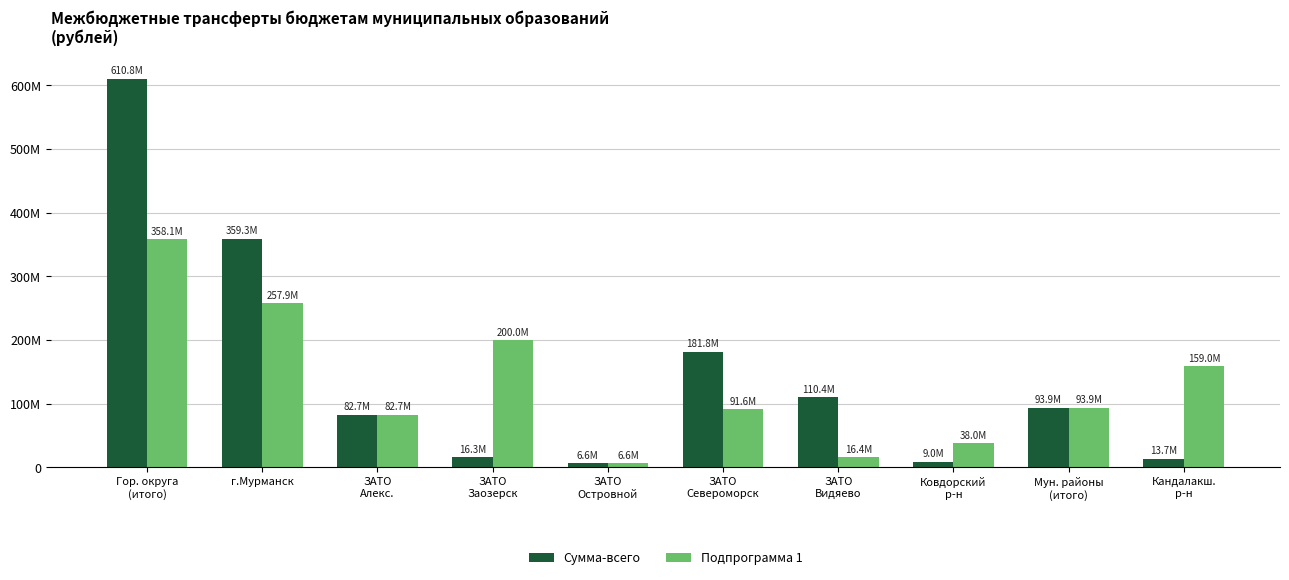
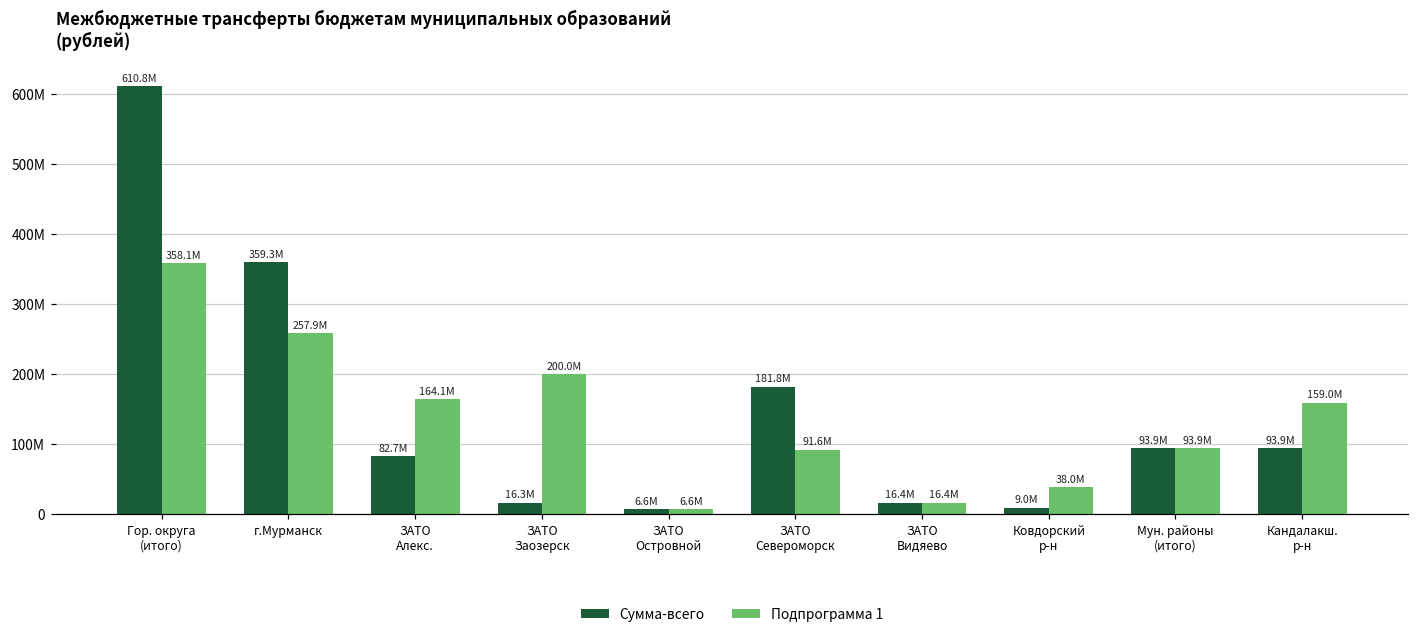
Подпрограмма 1, ЗАТО Алекс.: 82.7M -> 164.1M
Сумма-всего, ЗАТО Видяево: 110.4M -> 16.4M
Сумма-всего, Кандалакш. р-н: 13.7M -> 93.9M
